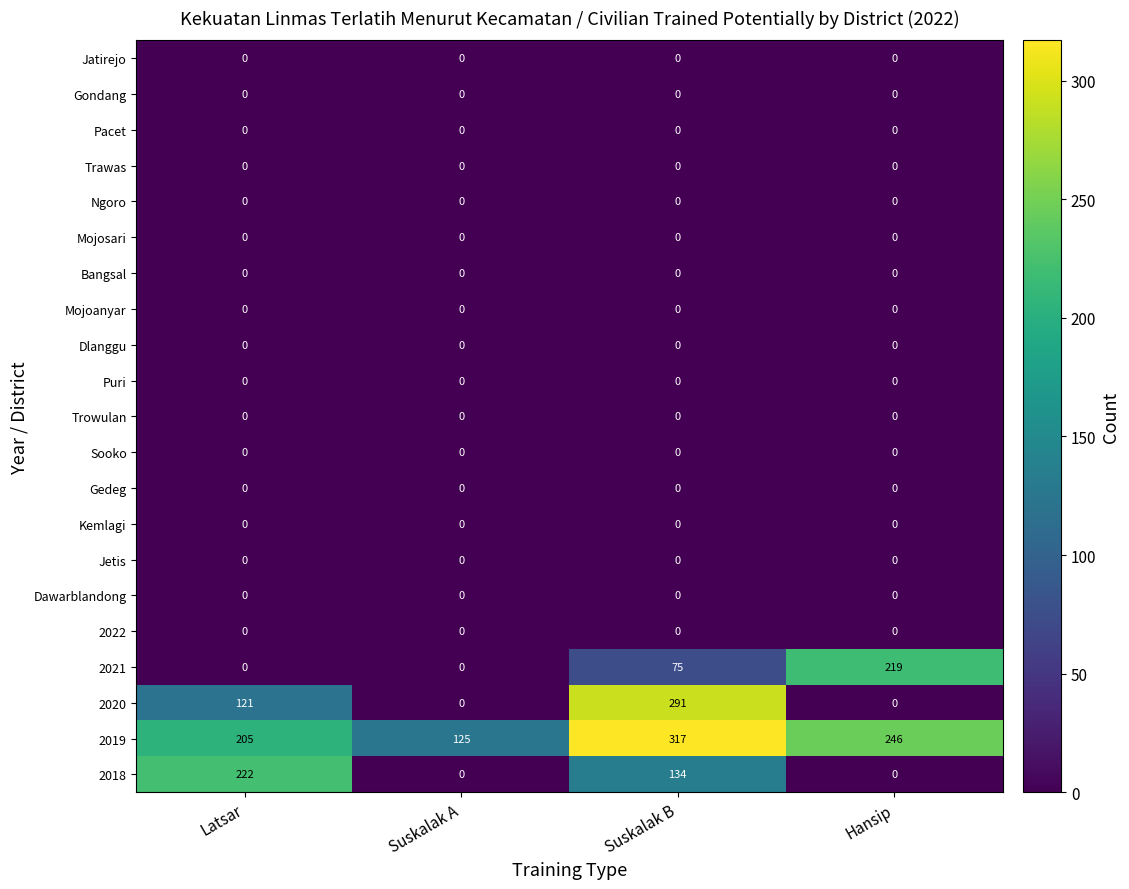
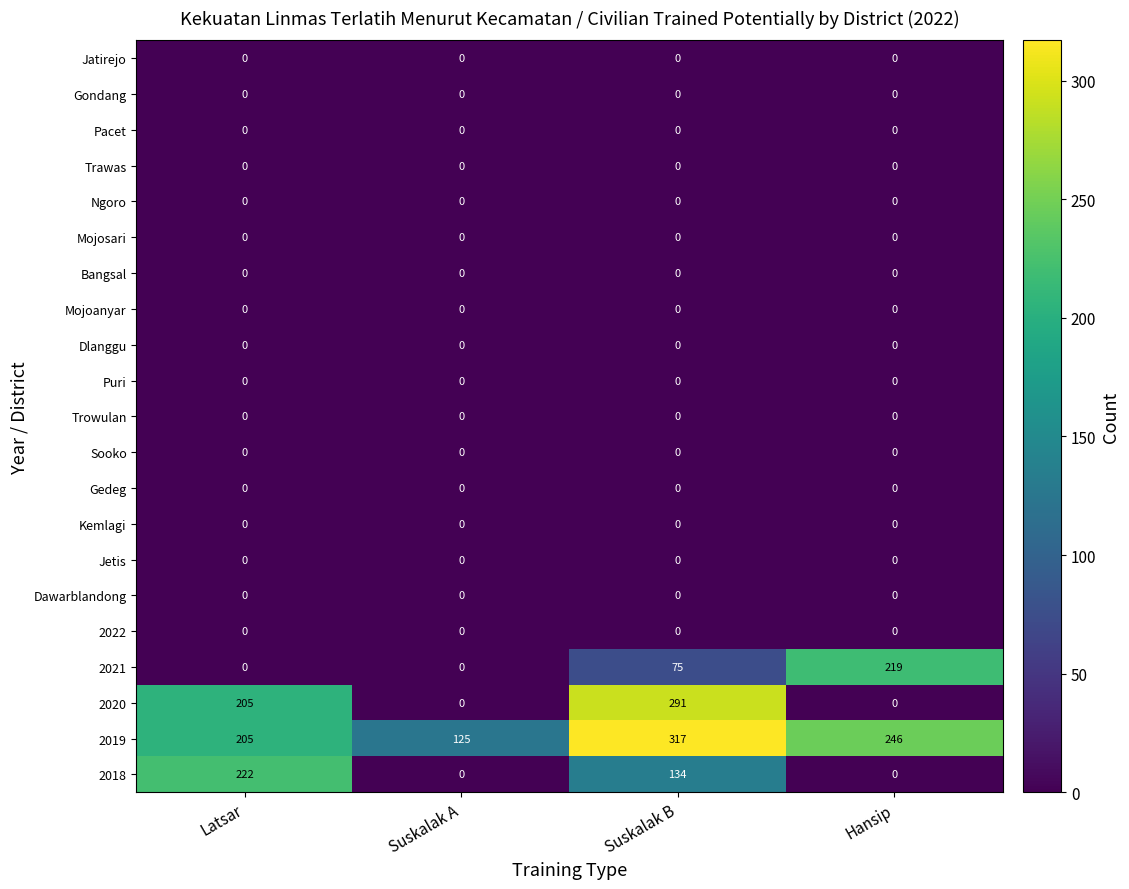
2020, Latsar: 121 -> 205
